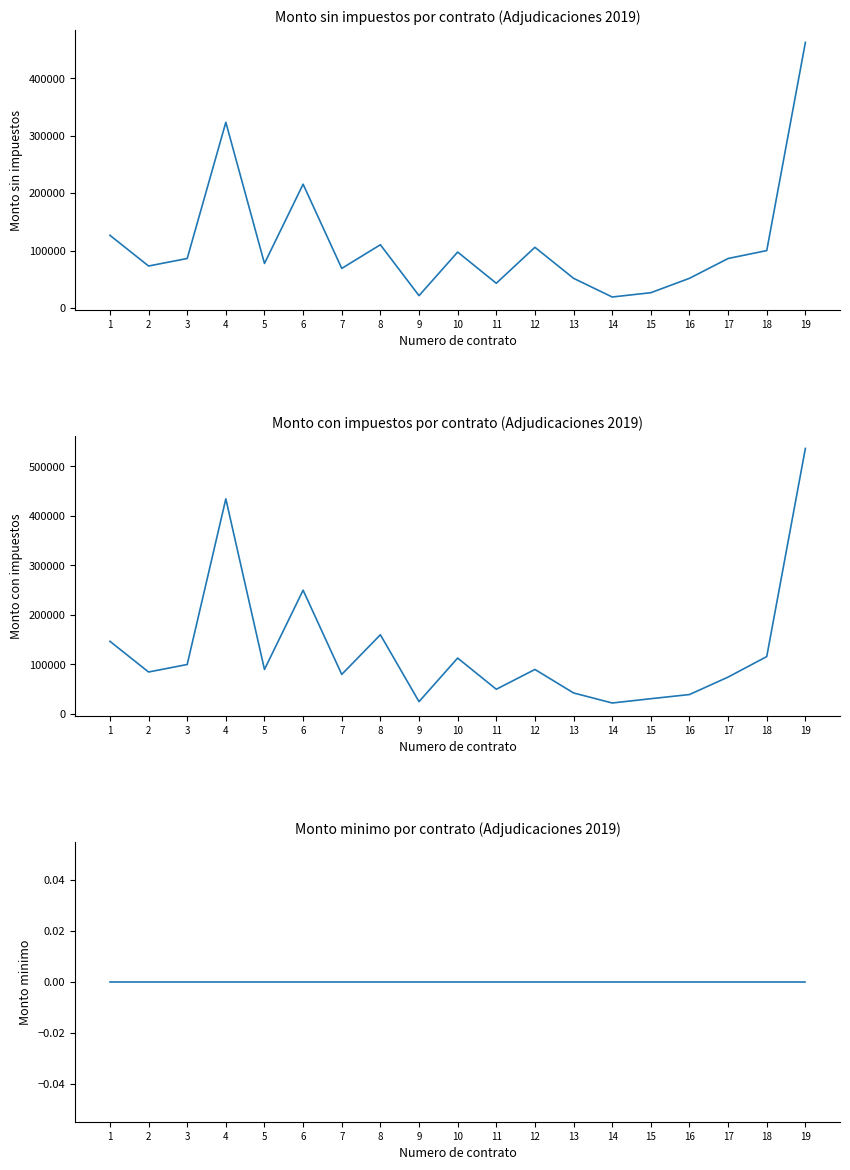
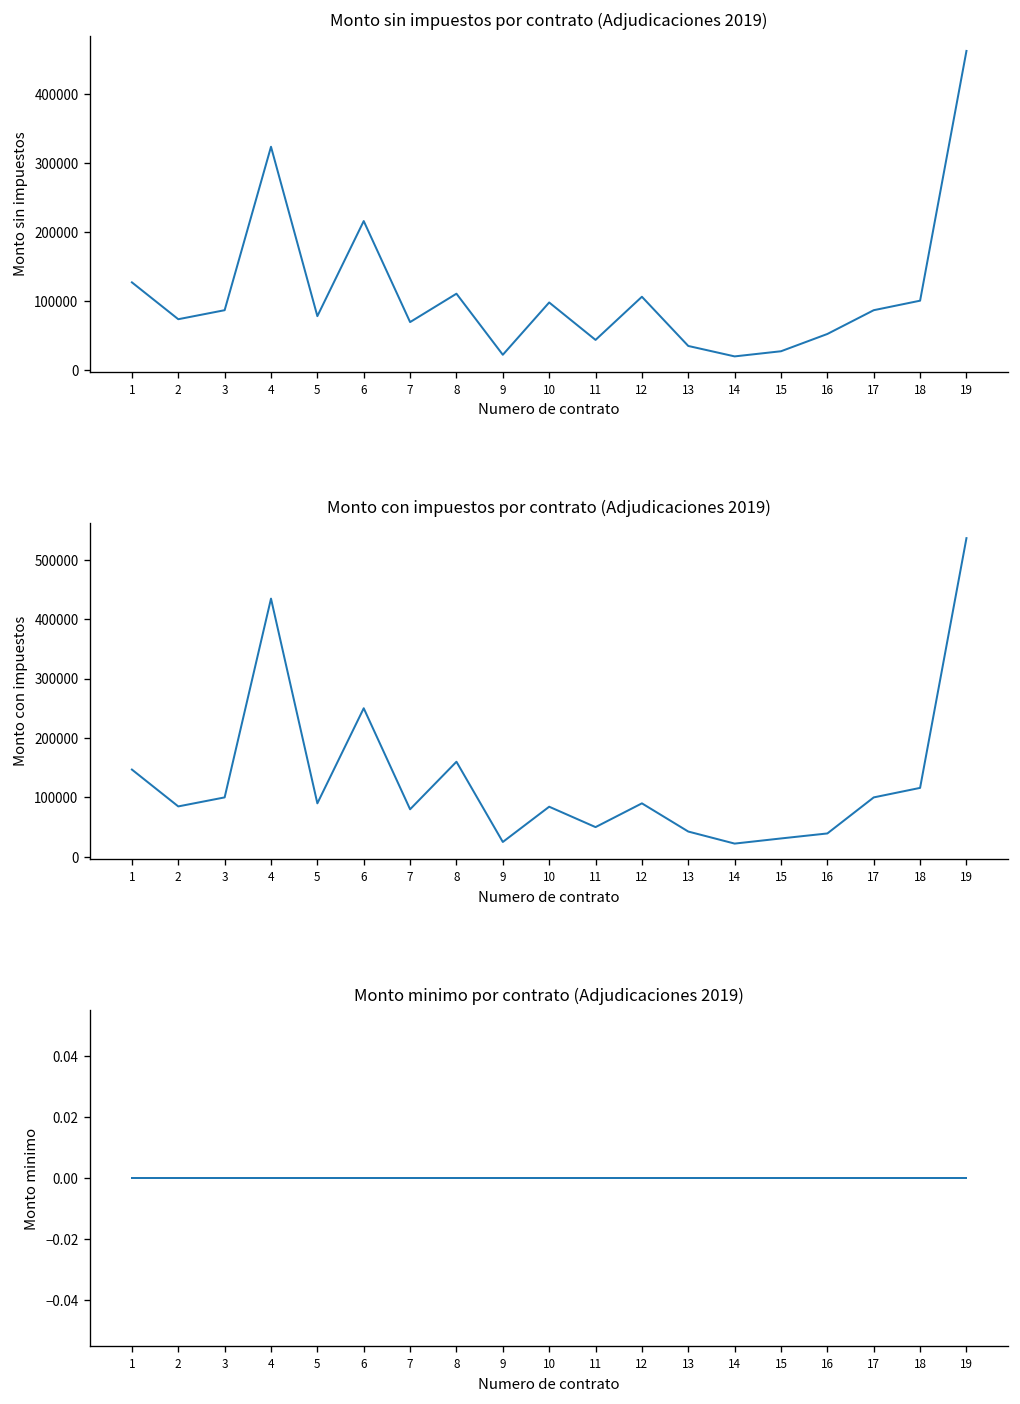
Monto sin impuestos por contrato (Adjudicaciones 2019), 13: 50000 -> 30000
Monto con impuestos por contrato (Adjudicaciones 2019), 10: 110000 -> 80000
Monto con impuestos por contrato (Adjudicaciones 2019), 17: 70000 -> 100000
